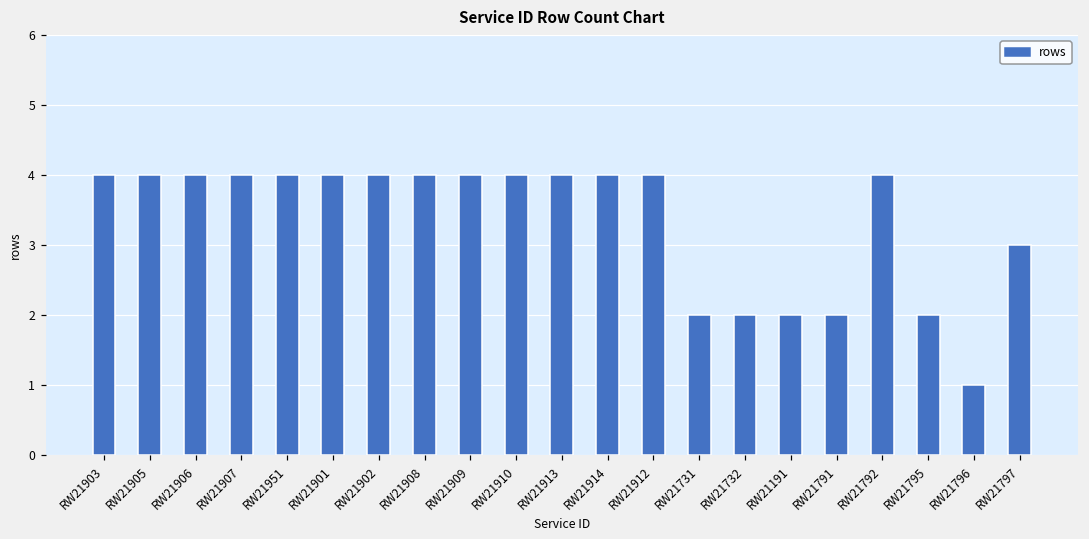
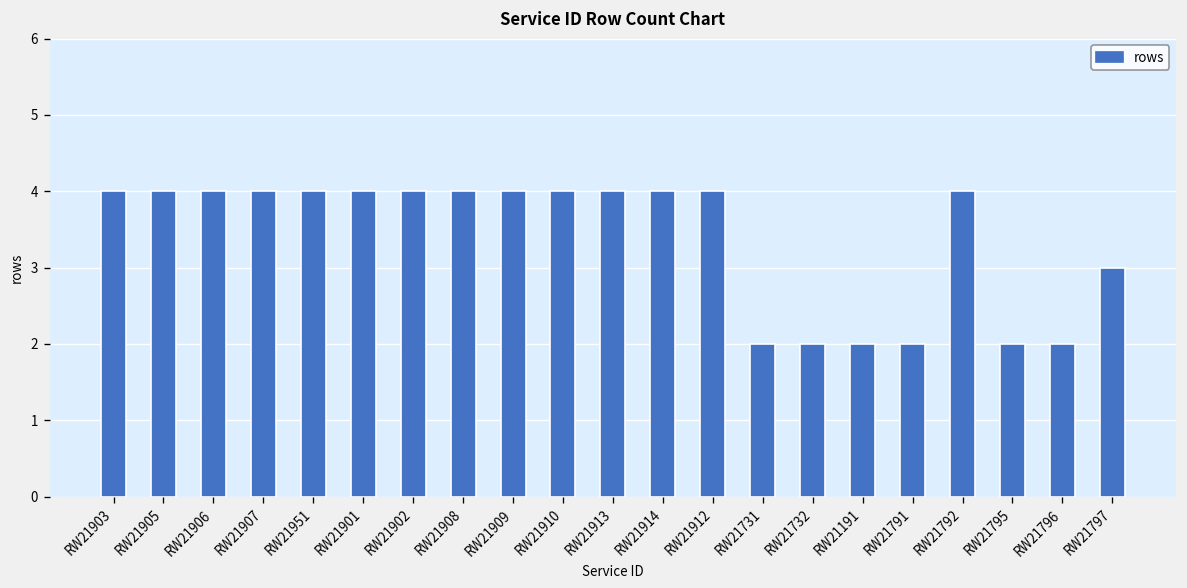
RW21796: 1 -> 2
